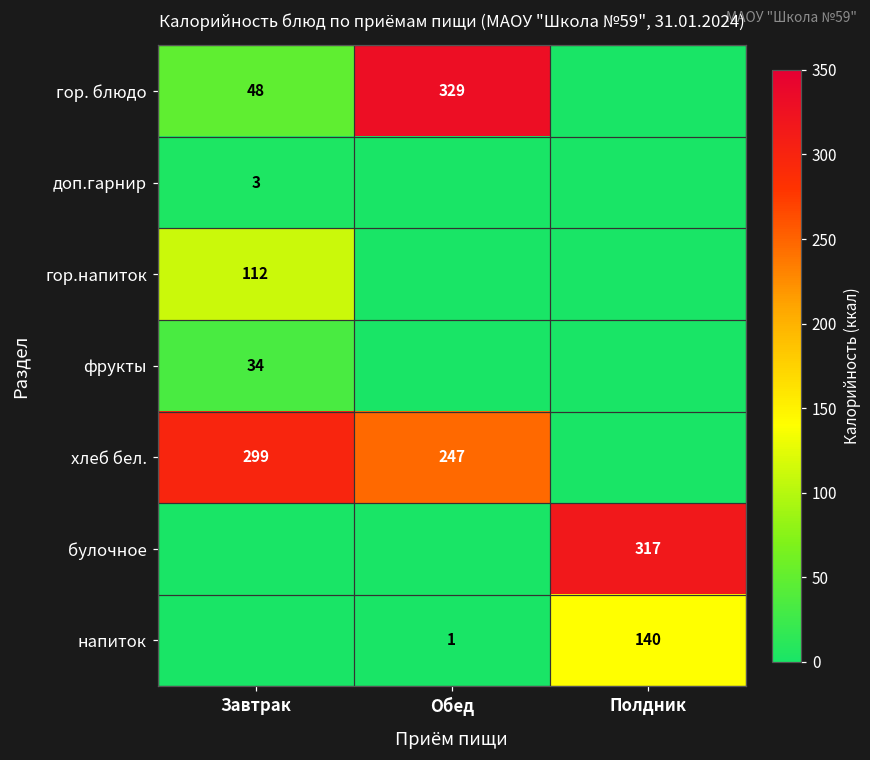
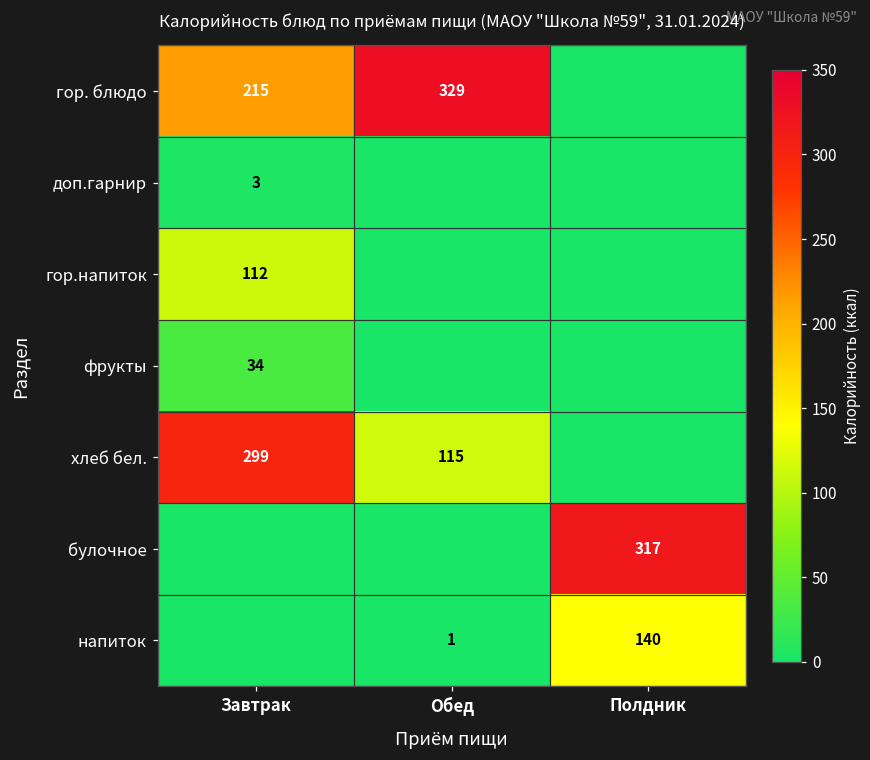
гор. блюдо, Завтрак: 48 -> 215
хлеб бел., Обед: 247 -> 115
